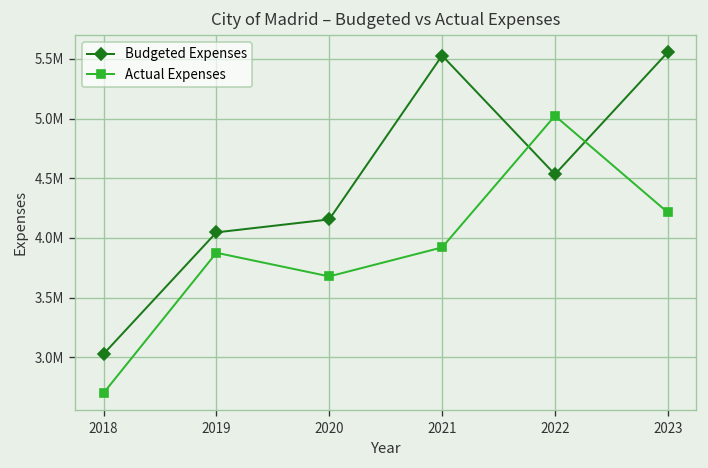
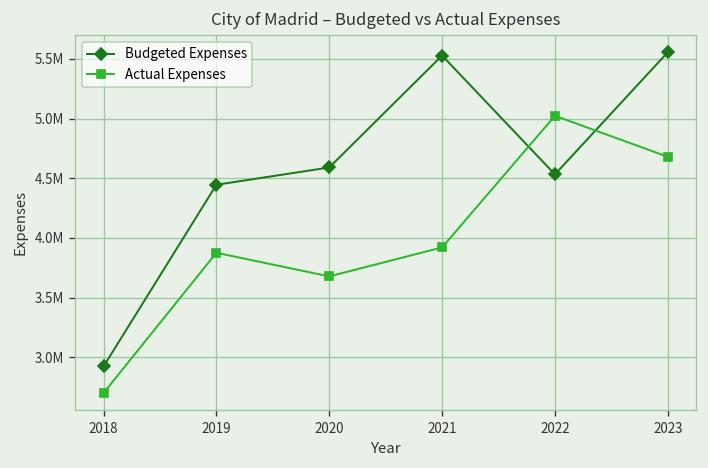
Budgeted Expenses, 2018: 3000000 -> 2900000
Budgeted Expenses, 2019: 4000000 -> 4400000
Budgeted Expenses, 2020: 4200000 -> 4600000
Actual Expenses, 2023: 4200000 -> 4700000
